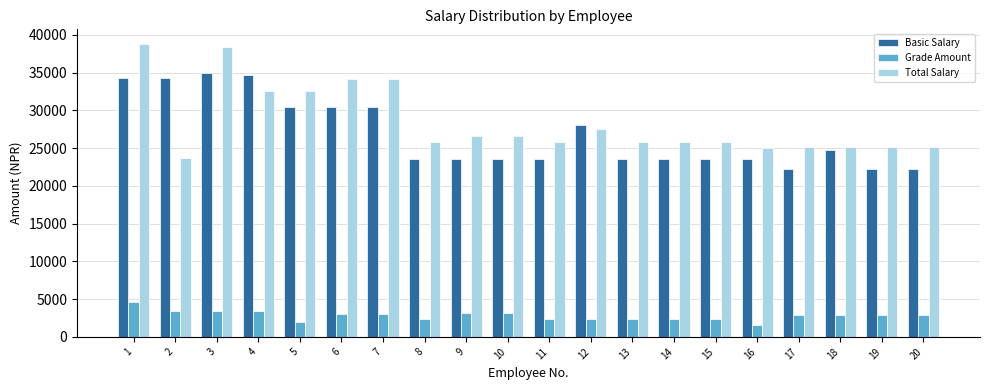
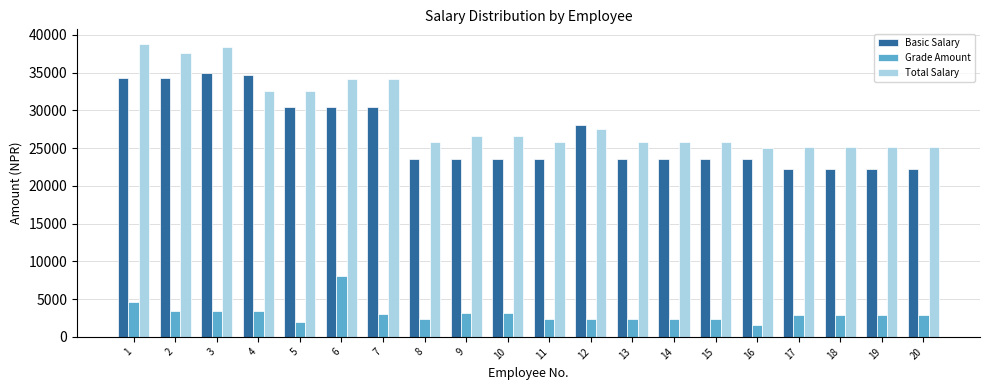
Total Salary, 2: 24000 -> 38000
Grade Amount, 6: 3000 -> 8000
Basic Salary, 18: 25000 -> 22000
